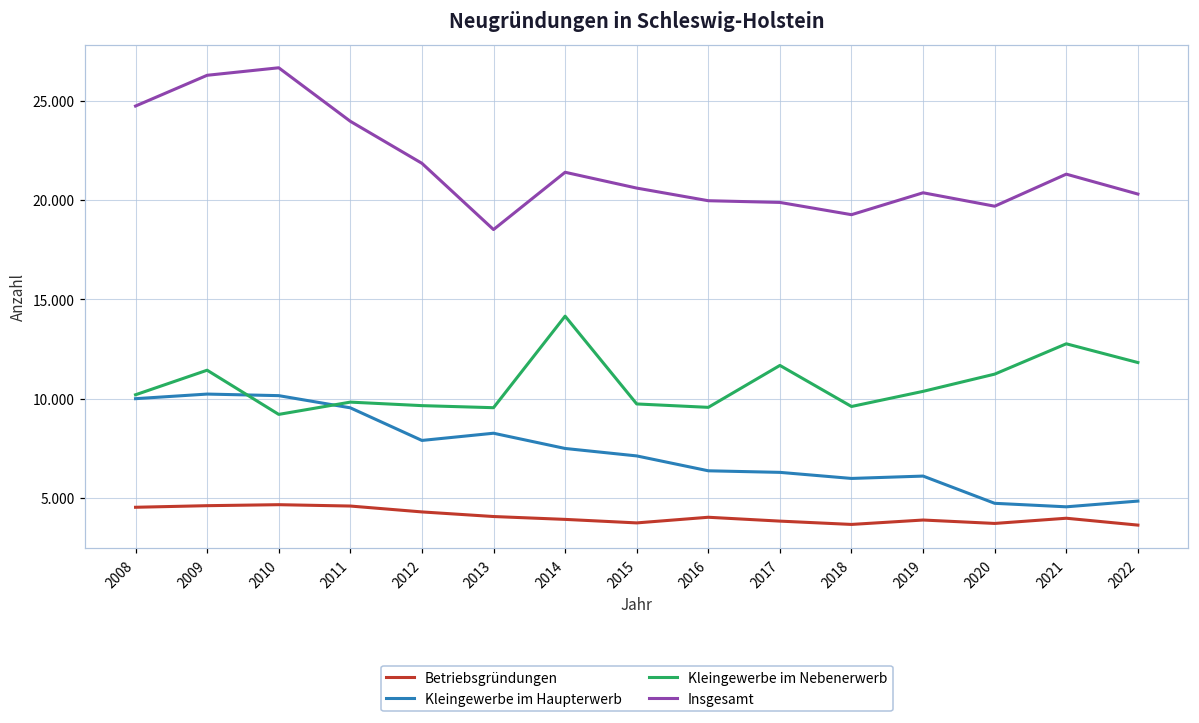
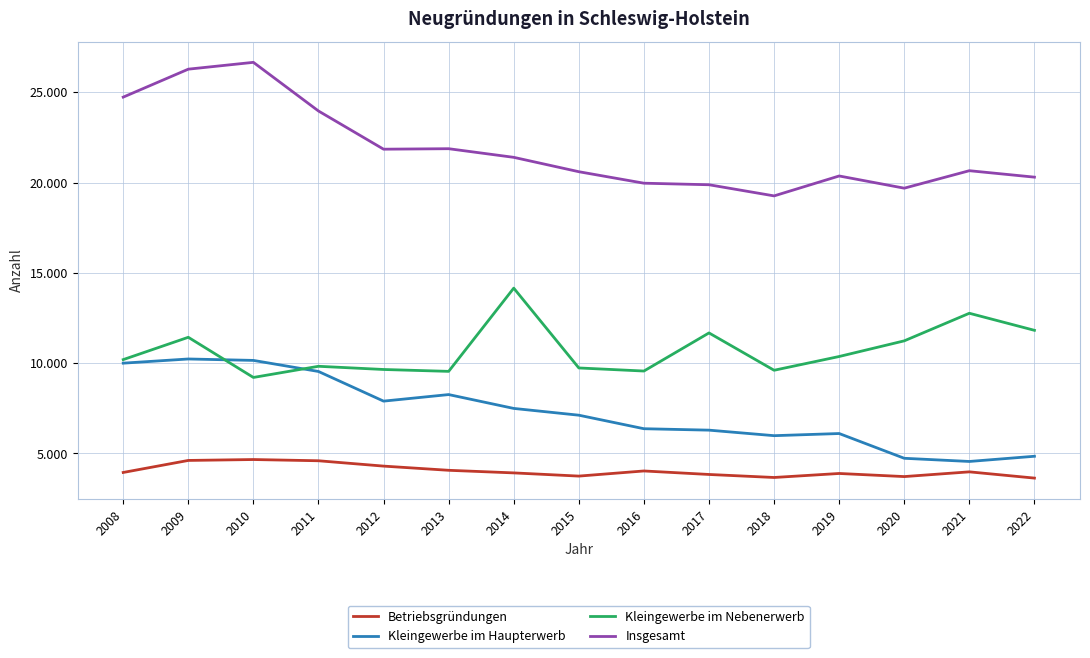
Betriebsgründungen, 2008: 4.5 -> 3.9
Insgesamt, 2013: 18.5 -> 21.9
Insgesamt, 2021: 21.3 -> 20.7
